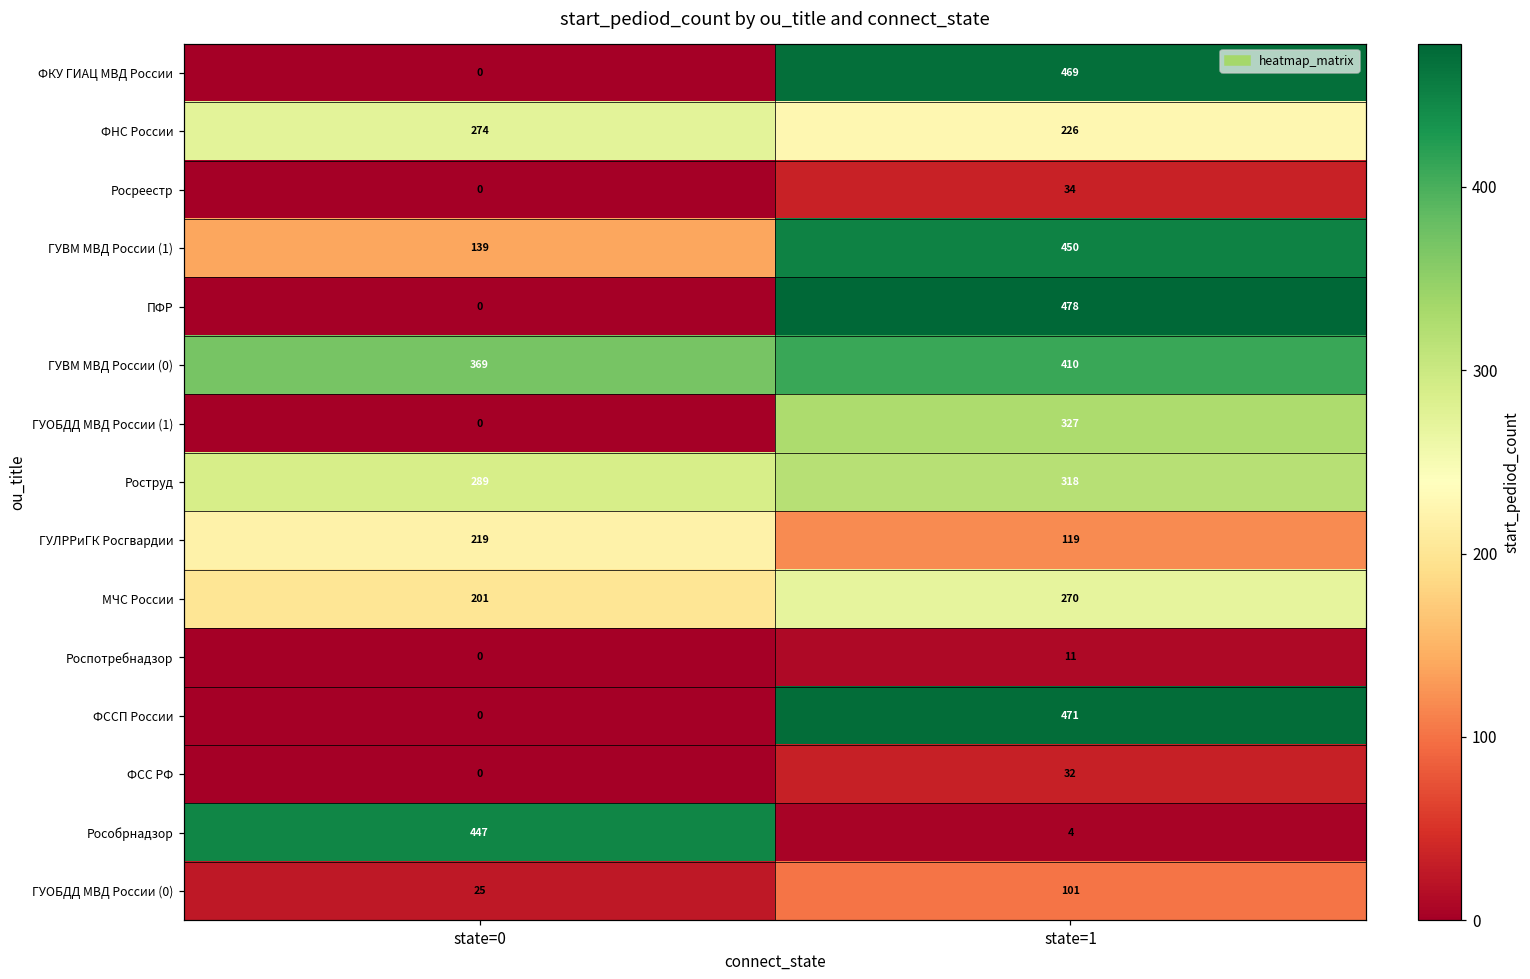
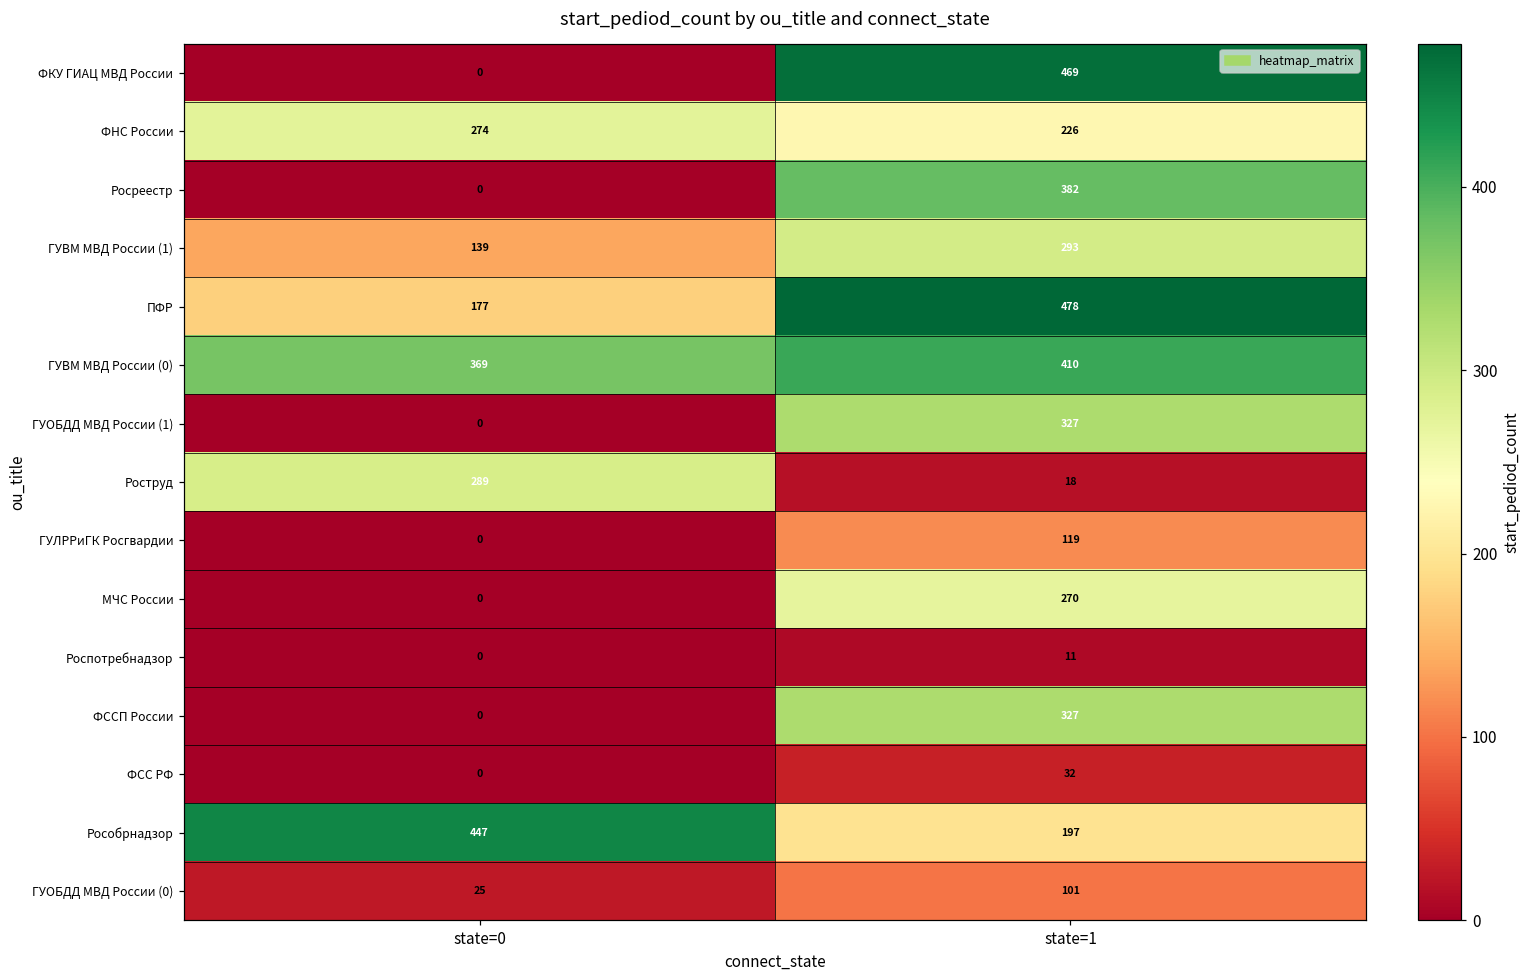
Росреестр, state=1: 34 -> 382
ГУВМ МВД России (1), state=1: 450 -> 293
ПФР, state=0: 0 -> 177
Роструд, state=1: 318 -> 18
ГУЛРРиГК Росгвардии, state=0: 219 -> 0
МЧС России, state=0: 201 -> 0
ФССП России, state=1: 471 -> 327
Рособрнадзор, state=1: 4 -> 197
